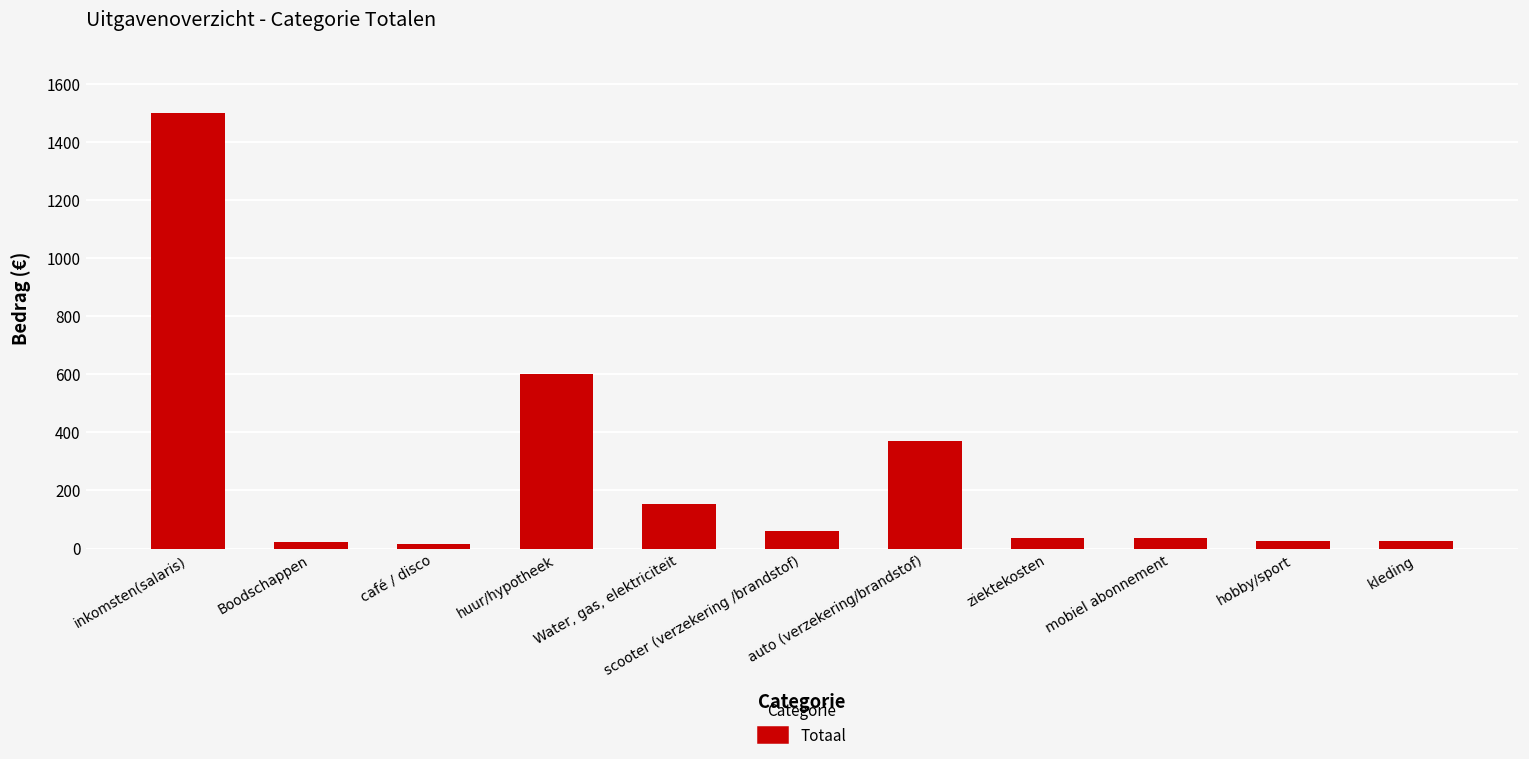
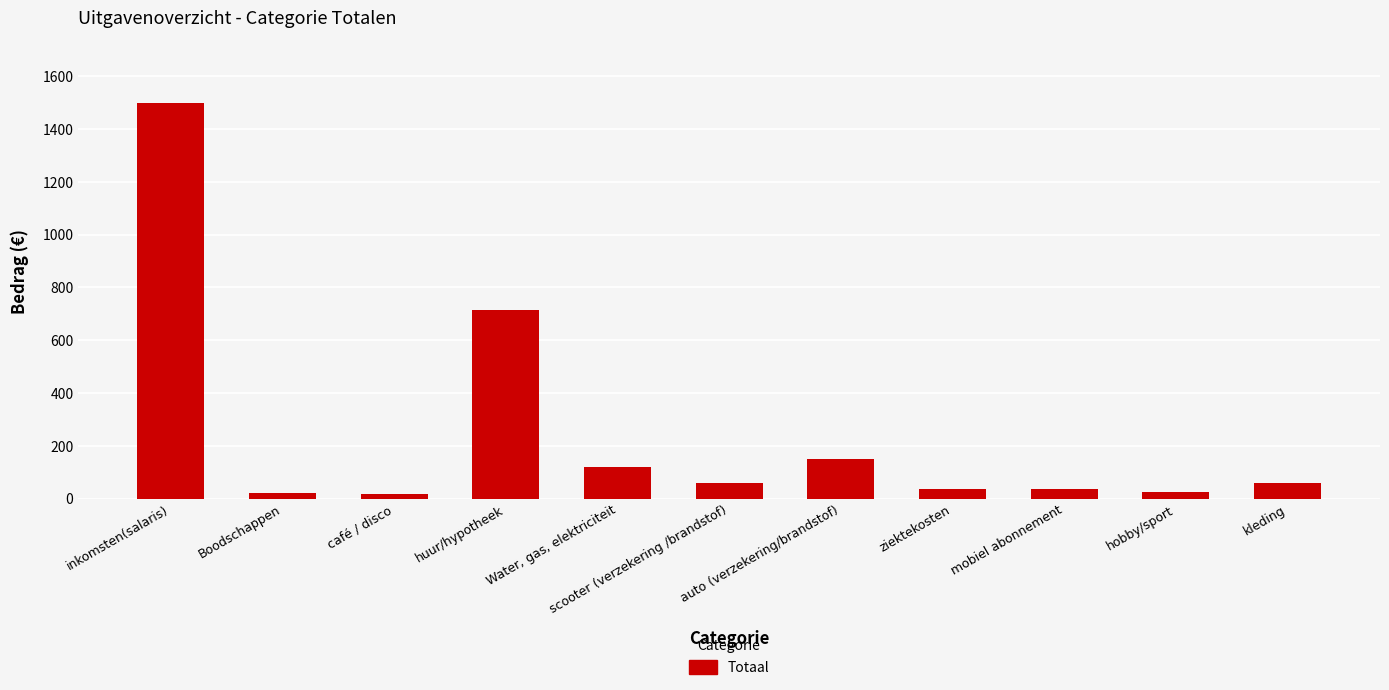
huur/hypotheek: 600 -> 720
Water, gas, elektriciteit: 150 -> 120
auto (verzekering/brandstof): 370 -> 150
kleding: 30 -> 60
